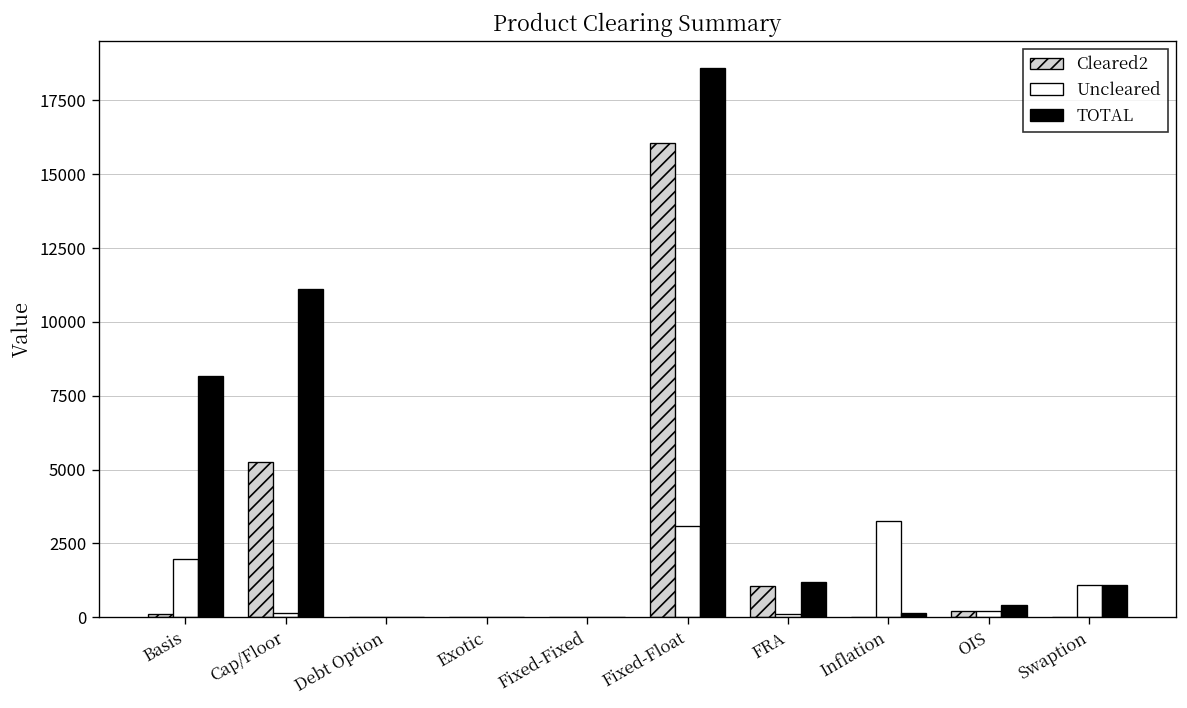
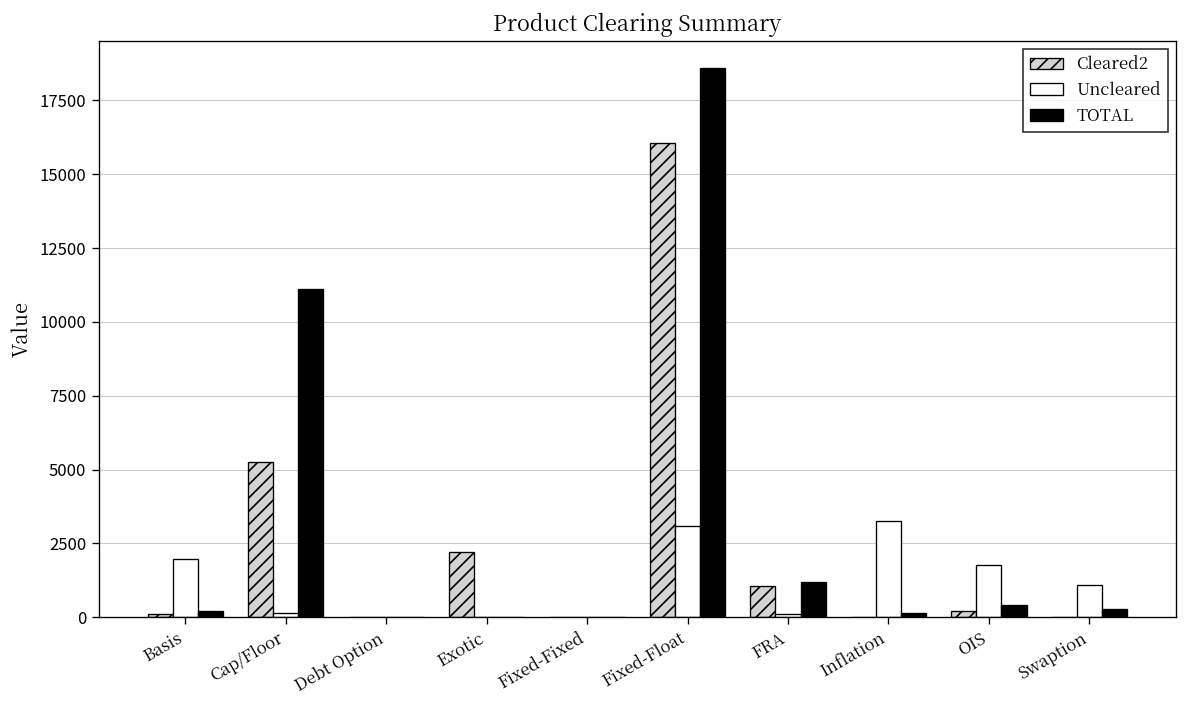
TOTAL, Basis: 8200 -> 200
Cleared2, Exotic: 0 -> 2200
Uncleared, OIS: 200 -> 1800
TOTAL, Swaption: 1100 -> 300
